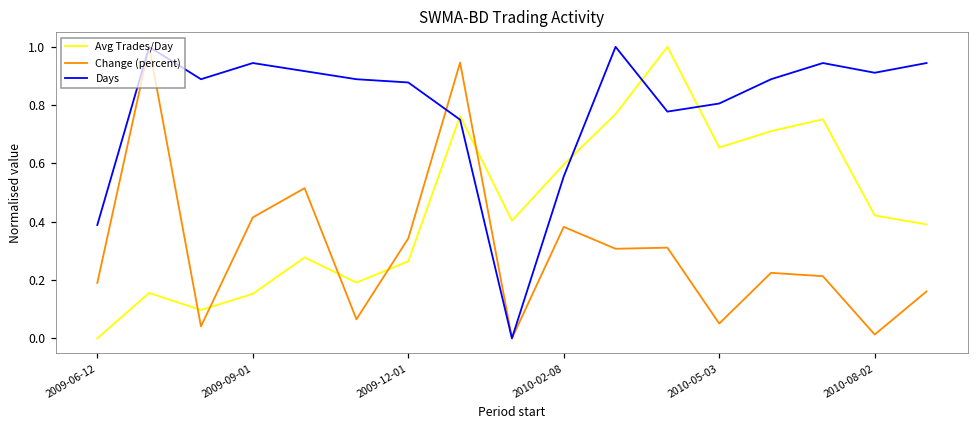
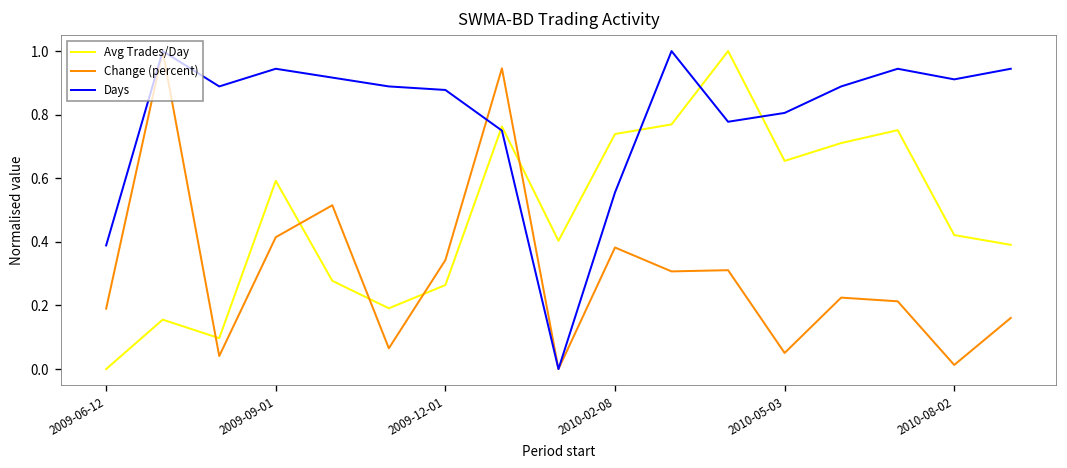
Avg Trades/Day, 2009-09-01: 0.15 -> 0.59
Avg Trades/Day, 2010-02-08: 0.60 -> 0.74
